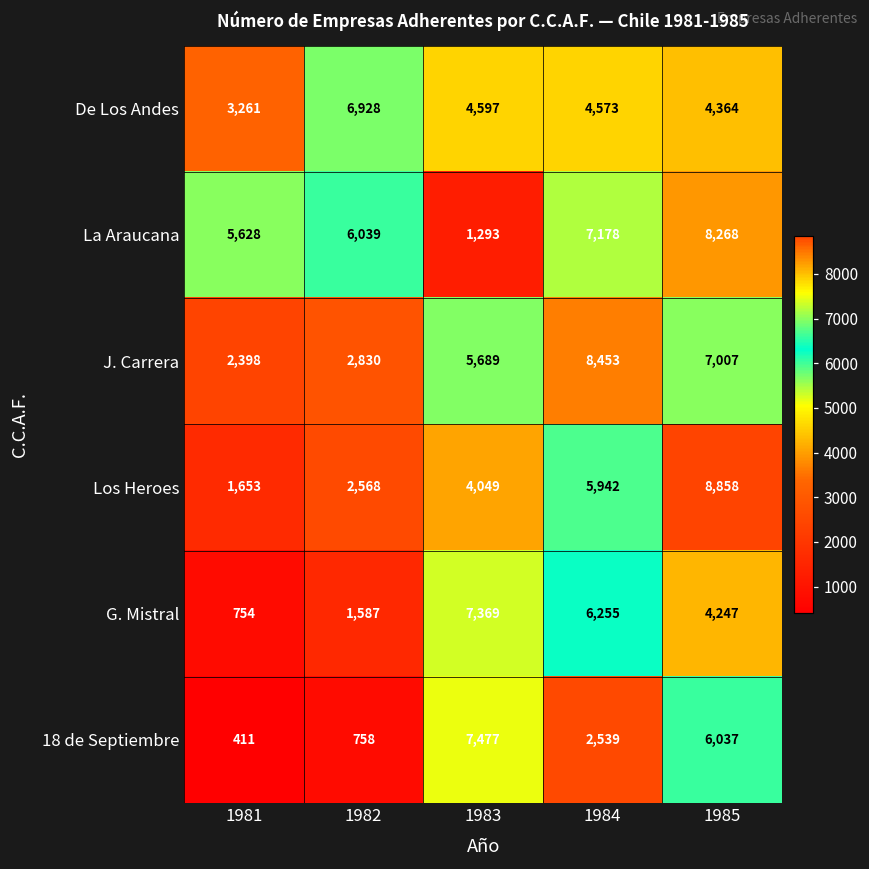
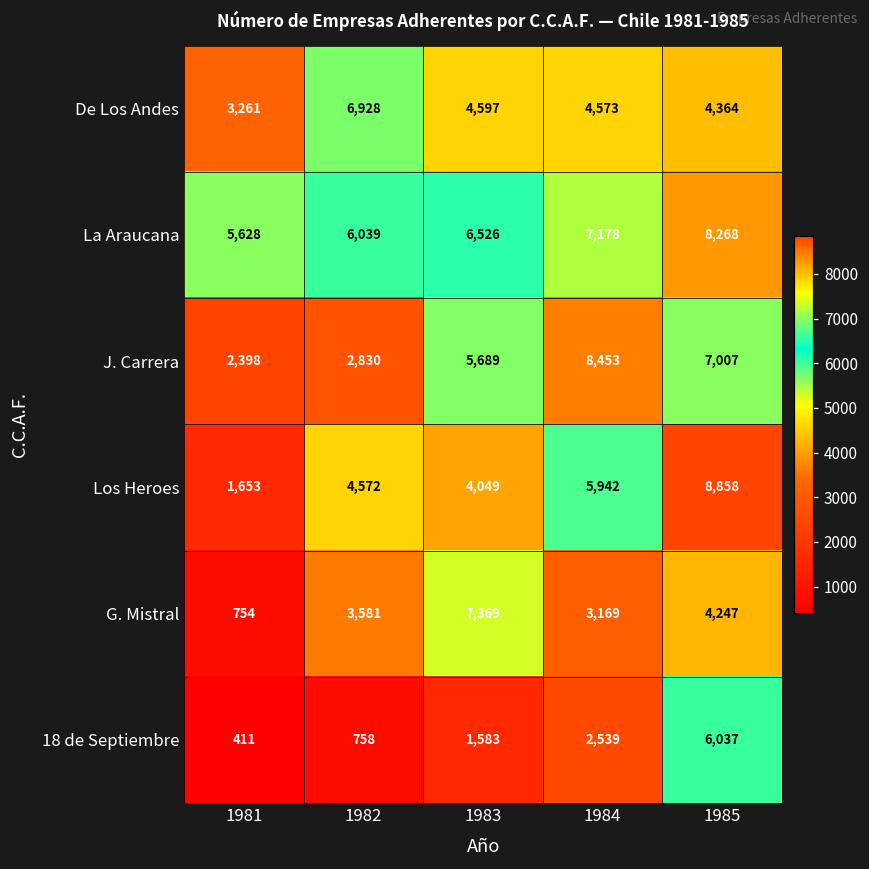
La Araucana, 1983: 1,293 -> 6,526
Los Heroes, 1982: 2,568 -> 4,572
G. Mistral, 1982: 1,587 -> 3,581
G. Mistral, 1984: 6,255 -> 3,169
18 de Septiembre, 1983: 7,477 -> 1,583
